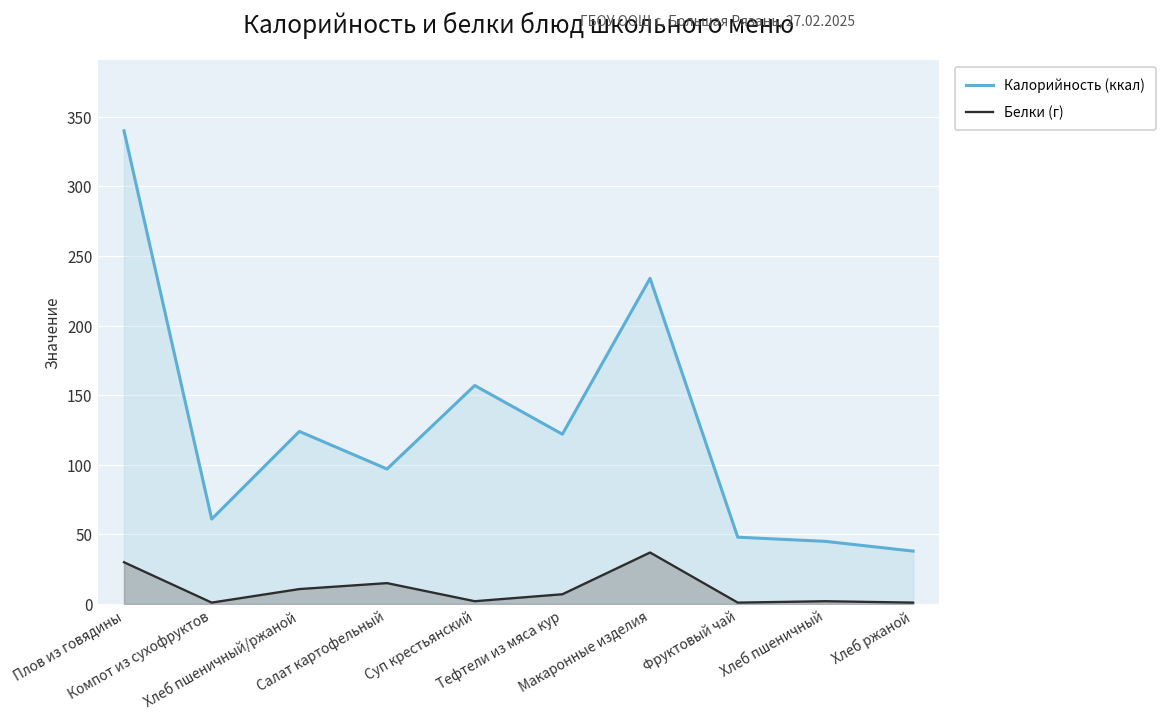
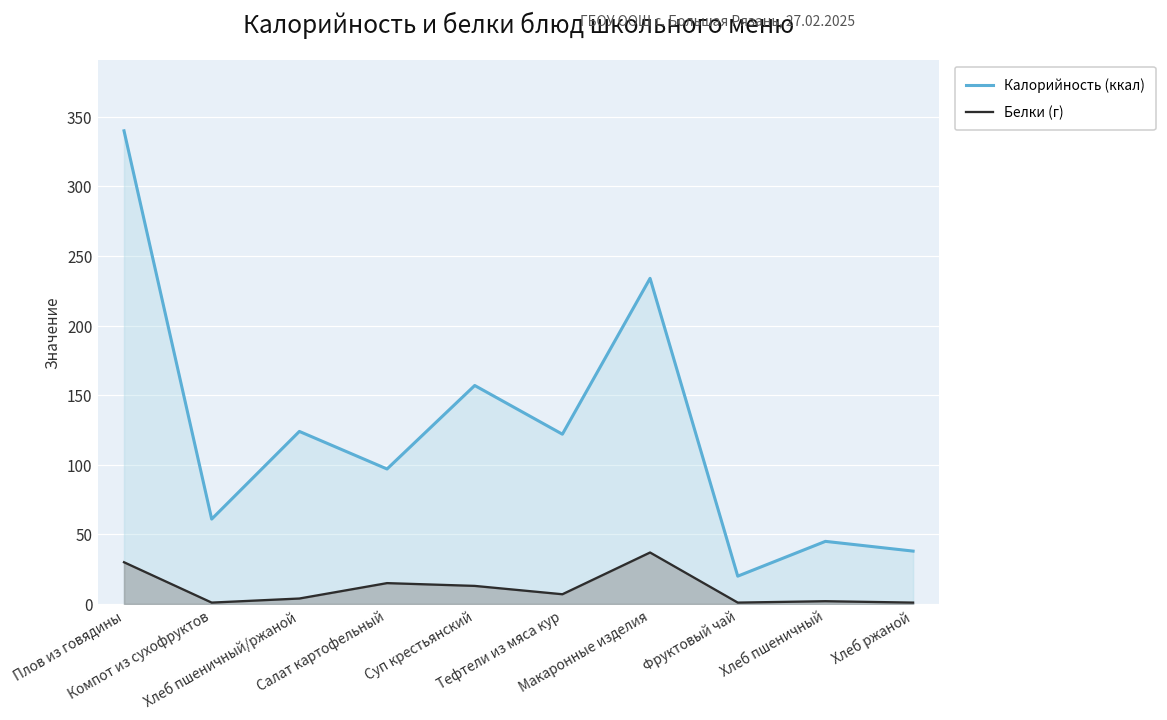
Белки (г), Хлеб пшеничный/ржаной: 11 -> 4
Белки (г), Суп крестьянский: 2 -> 13
Калорийность (ккал), Фруктовый чай: 48 -> 20
